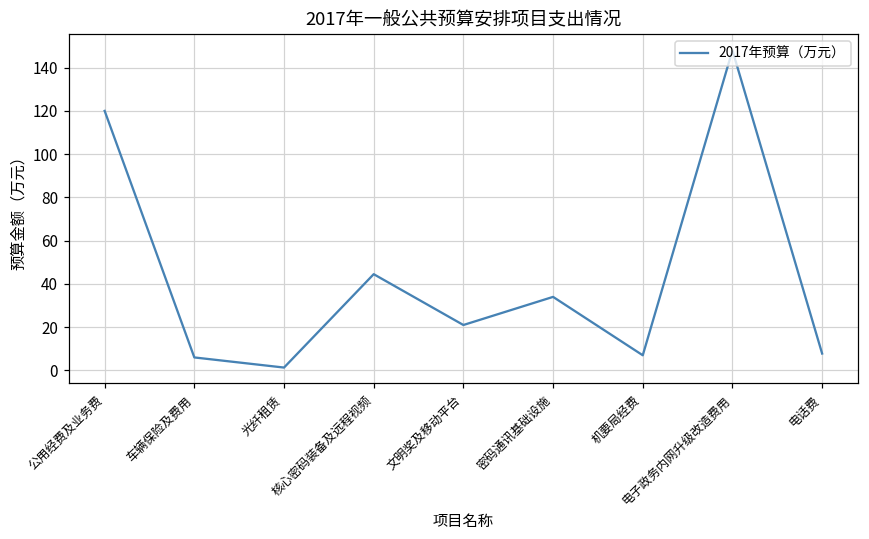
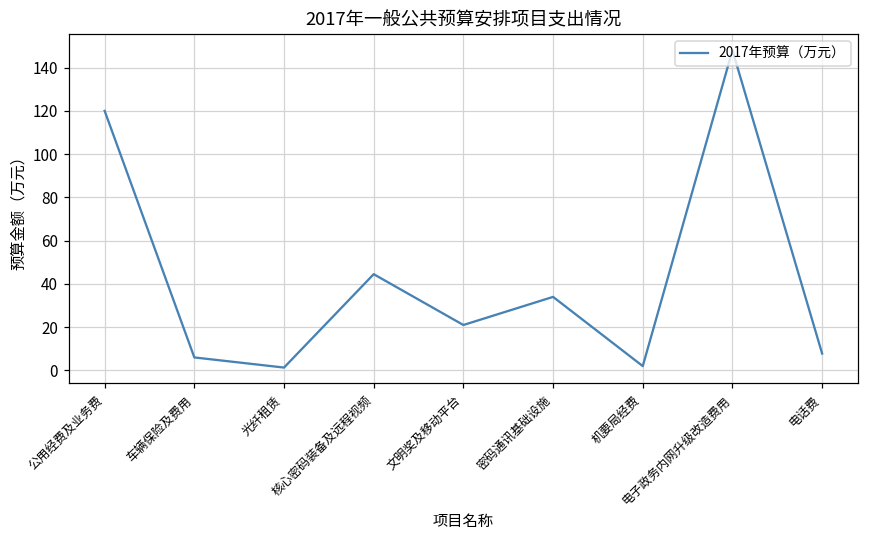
机要局经费: 7 -> 2
